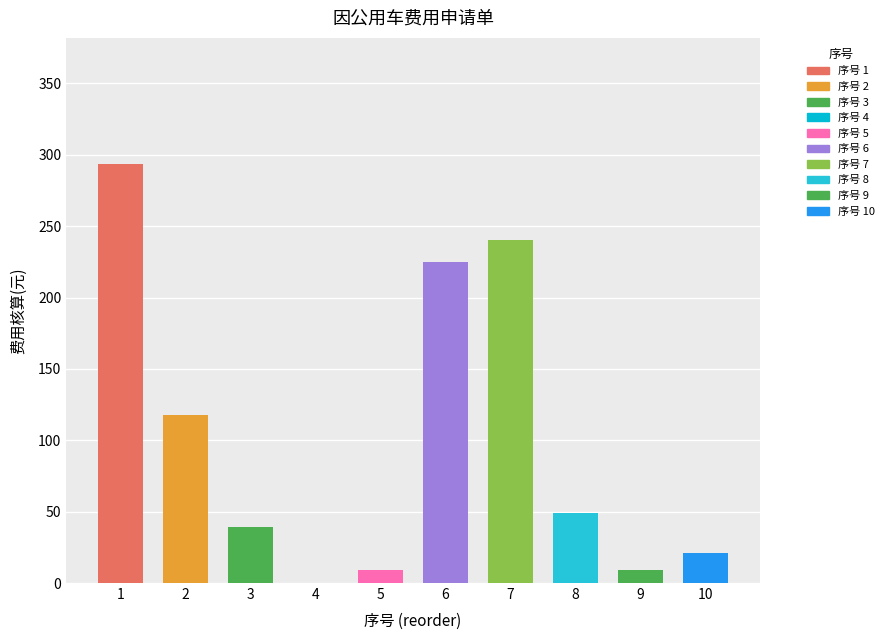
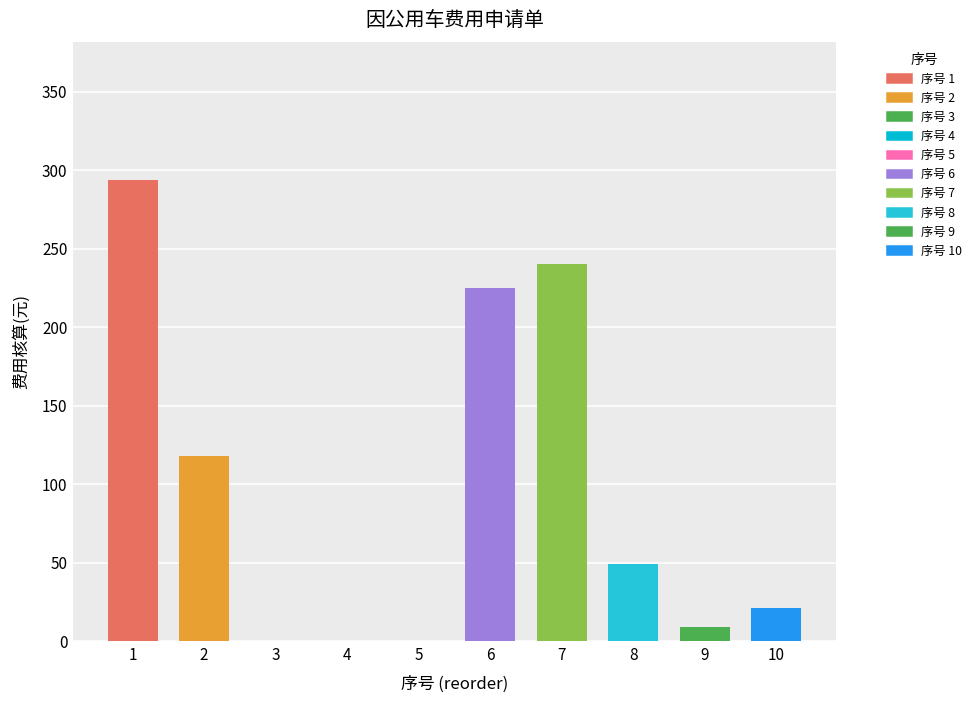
3: 39 -> 0
5: 9 -> 0
